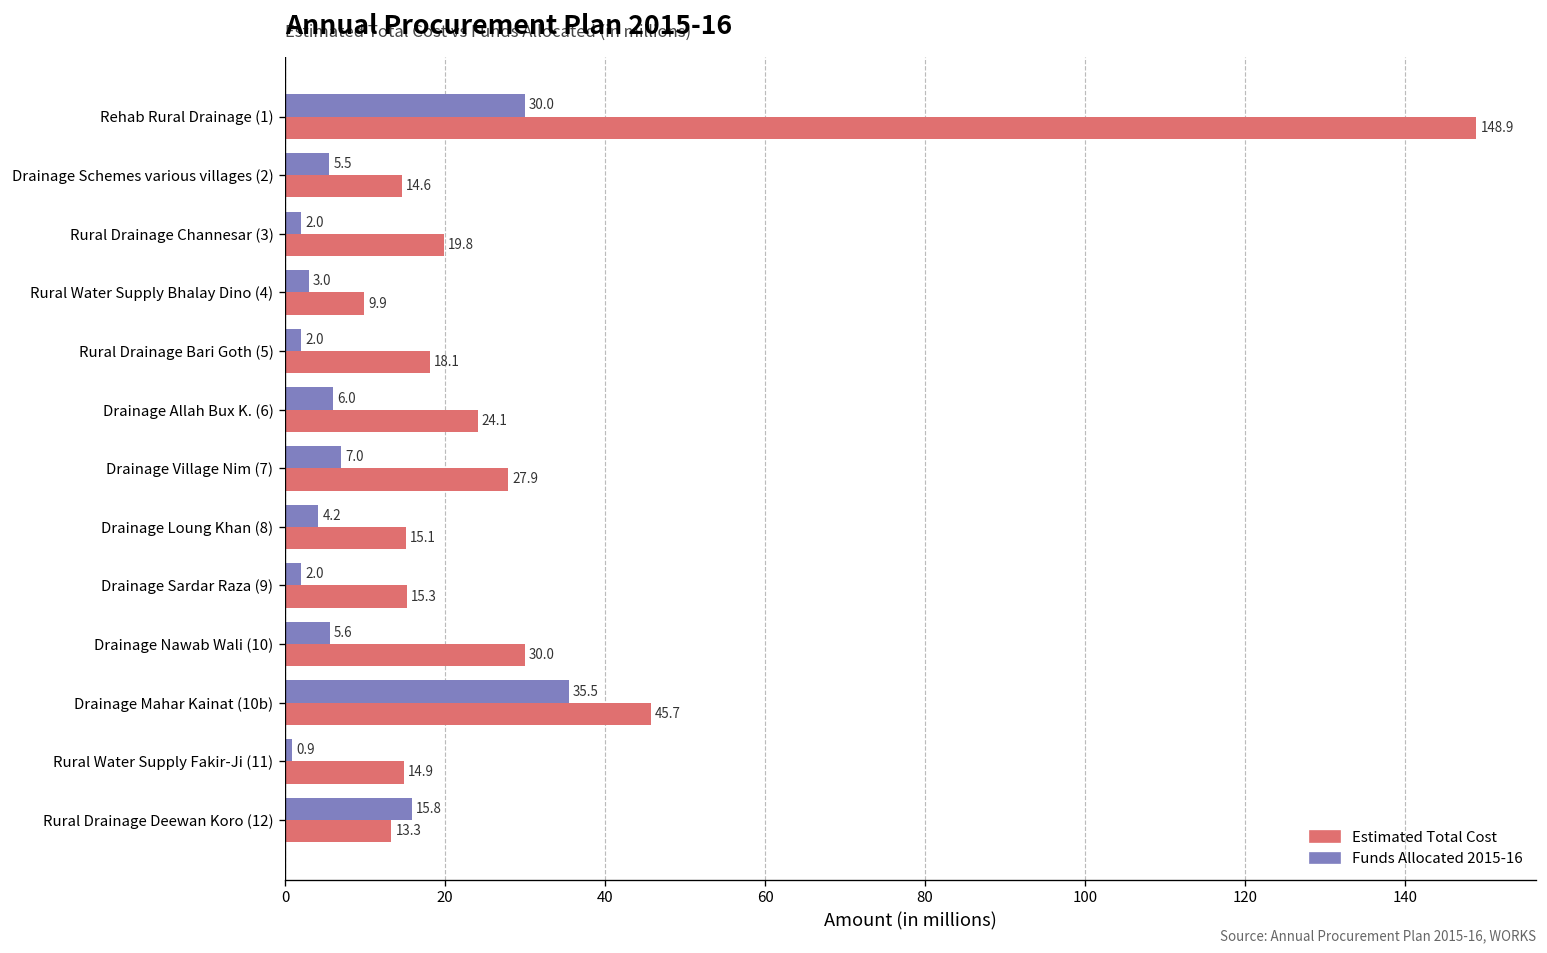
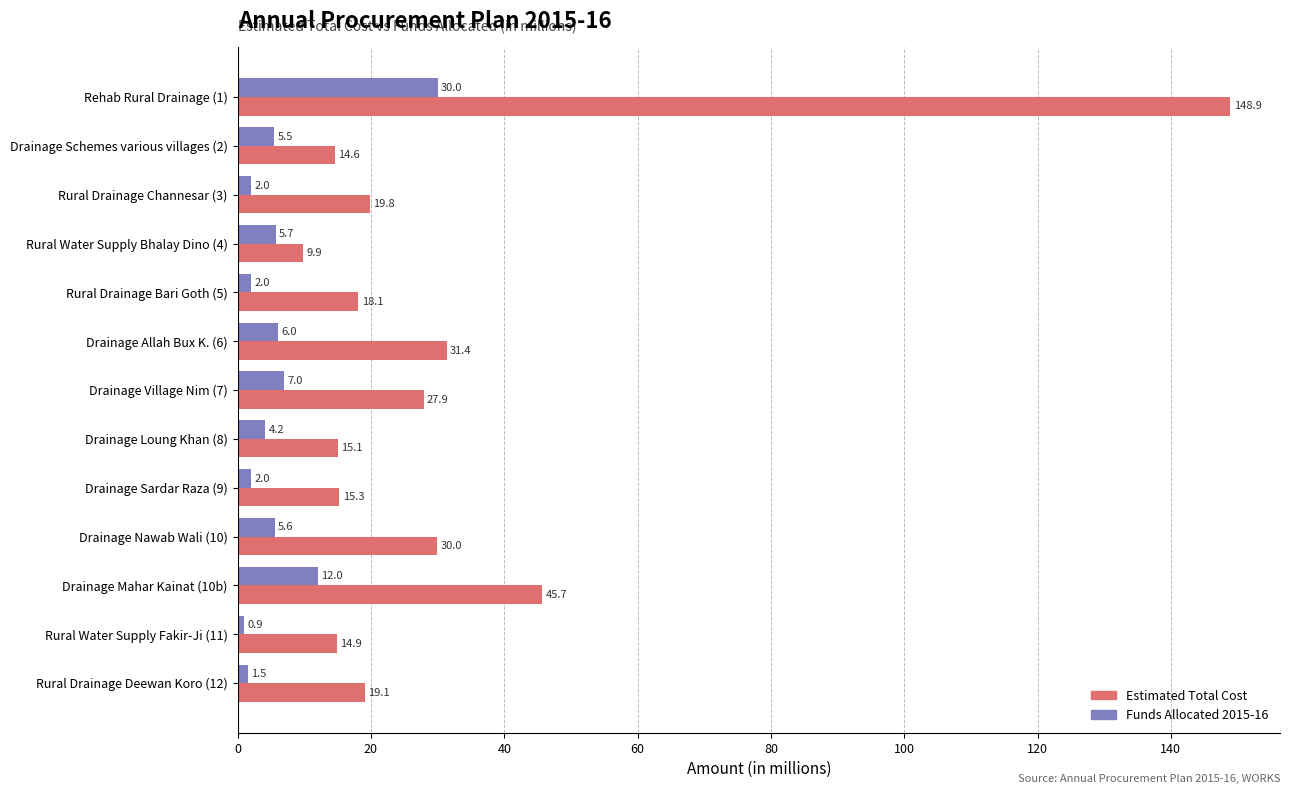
Funds Allocated 2015-16, Rural Water Supply Bhalay Dino (4): 3.0 -> 5.7
Estimated Total Cost, Drainage Allah Bux K. (6): 24.1 -> 31.4
Funds Allocated 2015-16, Drainage Mahar Kainat (10b): 35.5 -> 12.0
Funds Allocated 2015-16, Rural Drainage Deewan Koro (12): 15.8 -> 1.5
Estimated Total Cost, Rural Drainage Deewan Koro (12): 13.3 -> 19.1
